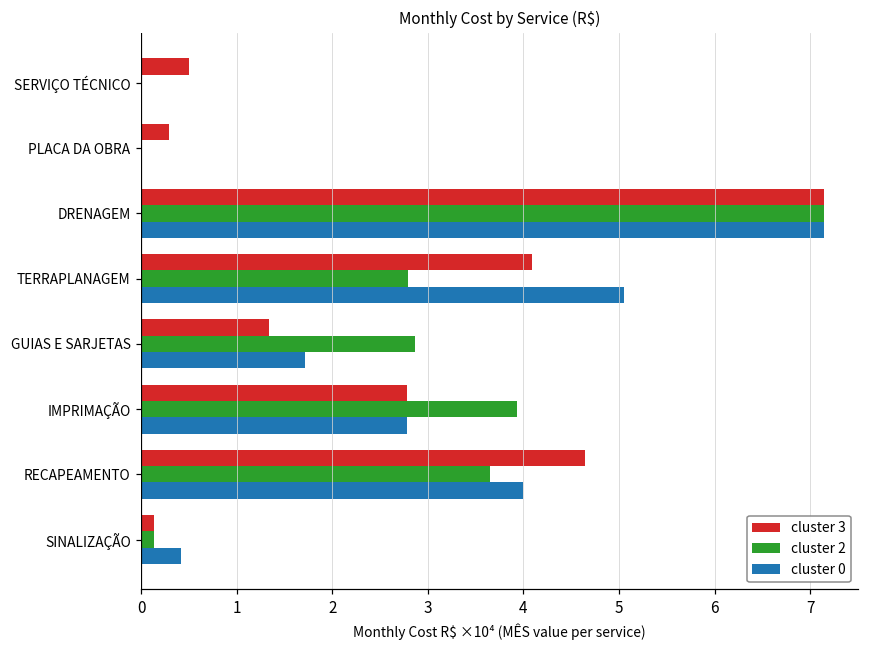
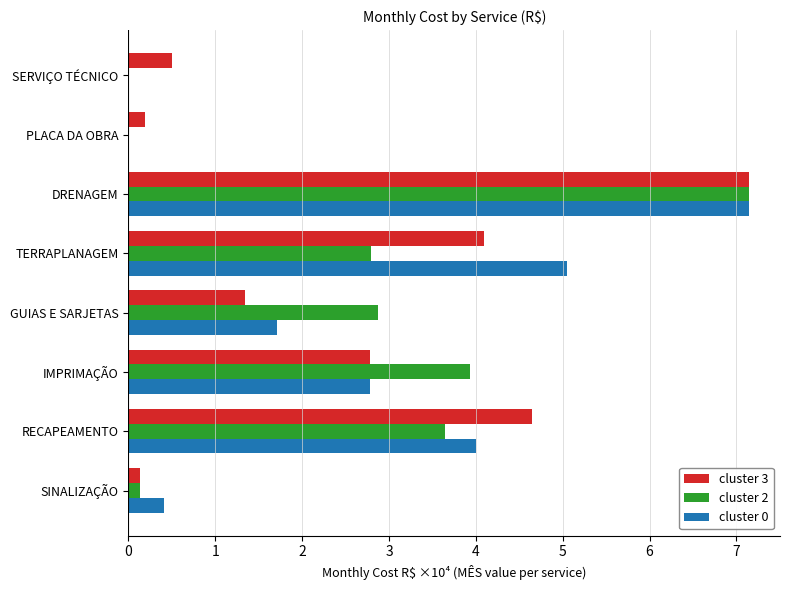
cluster 3, PLACA DA OBRA: 0.3 -> 0.2
